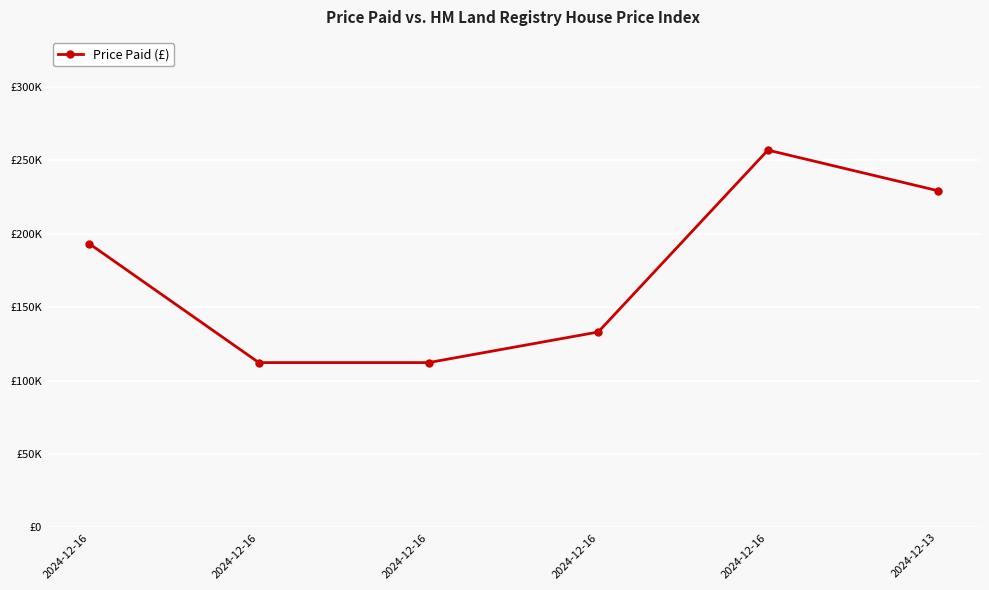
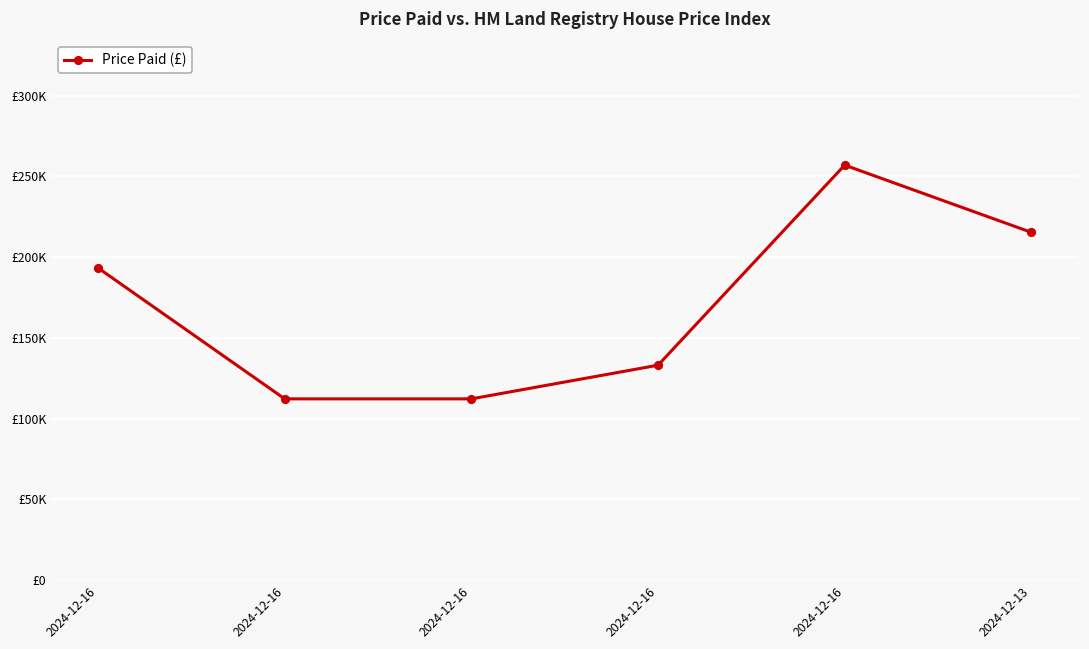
2024-12-13: £229000 -> £215000
